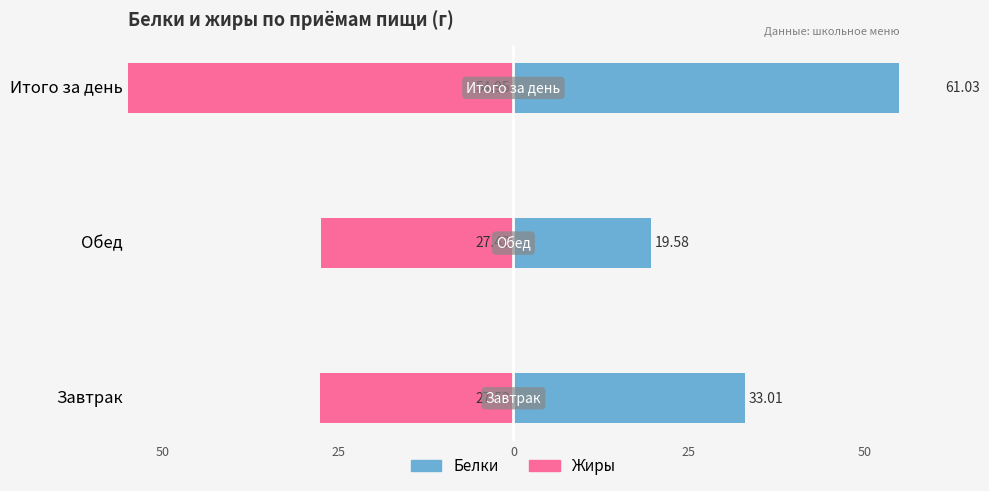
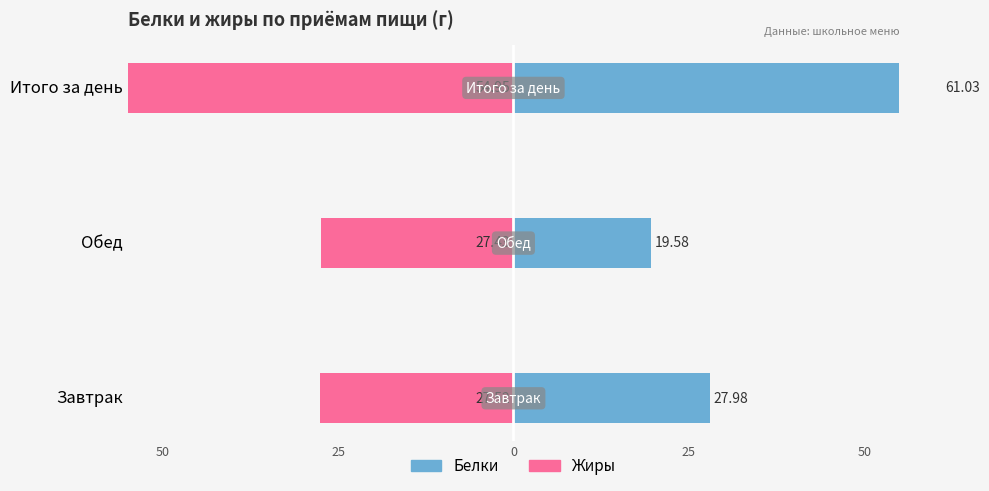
Белки, Завтрак: 33.01 -> 27.98
